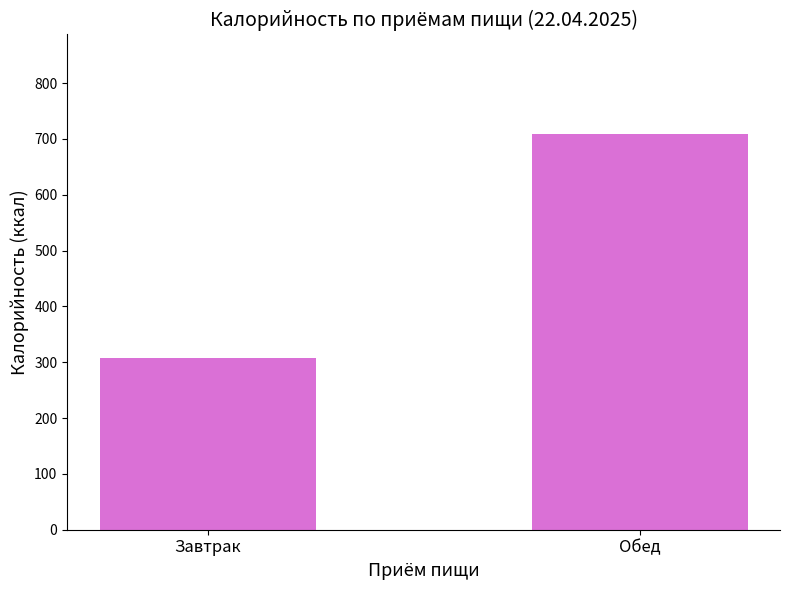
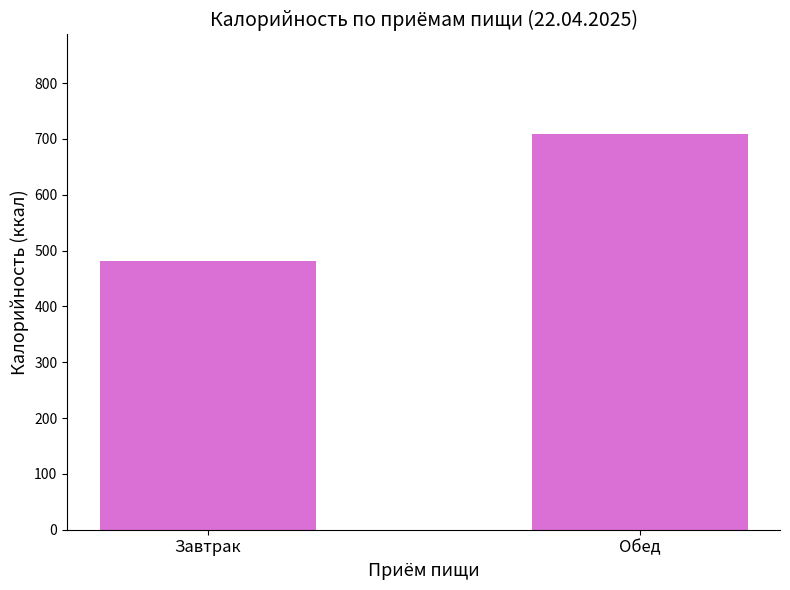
Завтрак: 310 -> 480
